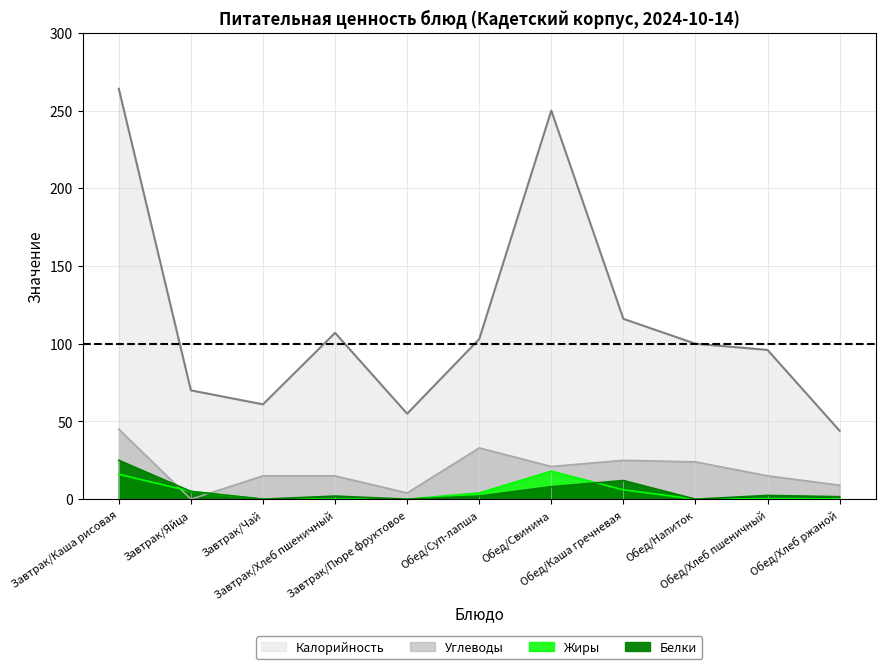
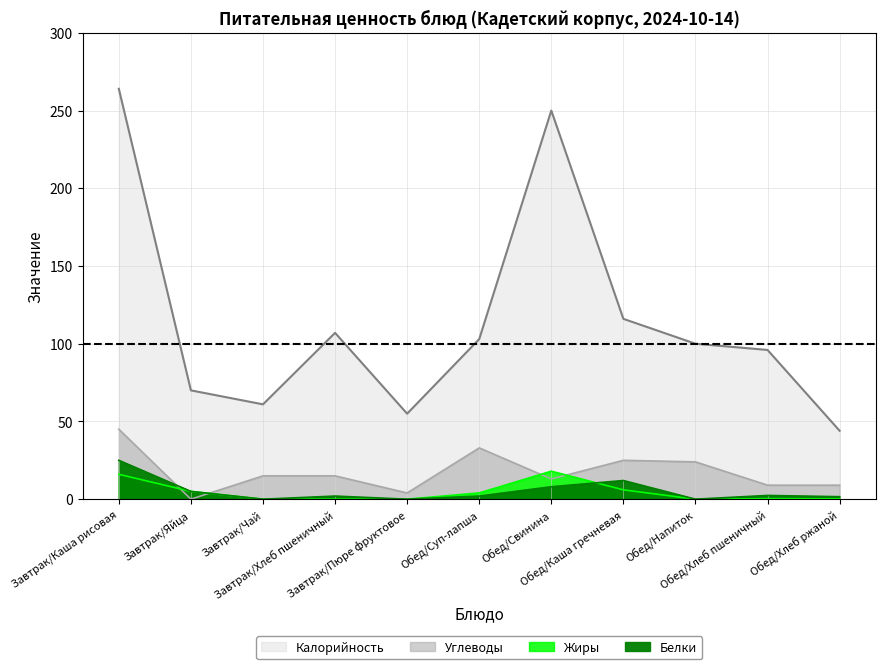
Углеводы, Обед/Свинина: 21 -> 13
Углеводы, Обед/Хлеб пшеничный: 15 -> 9
